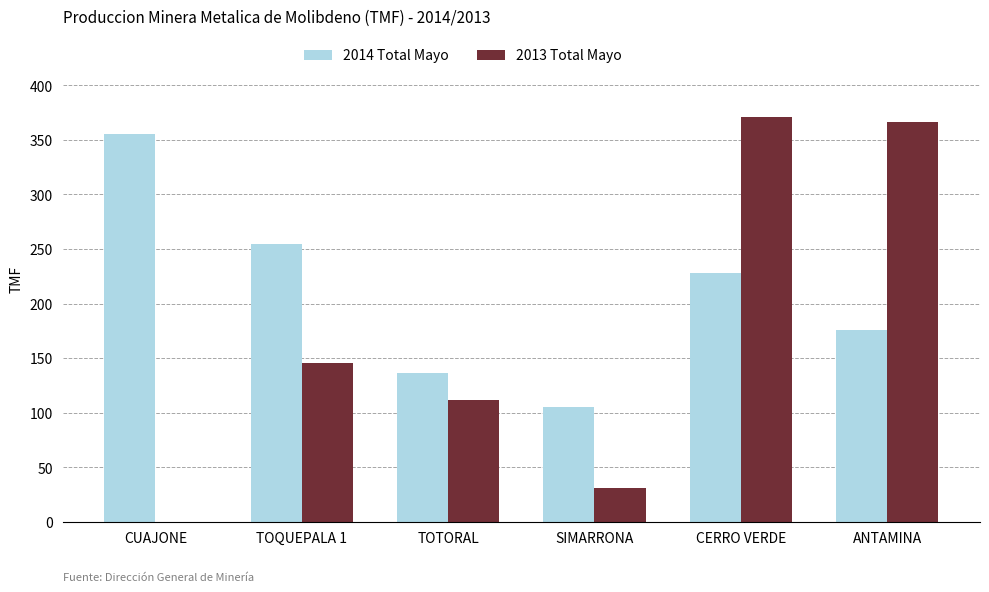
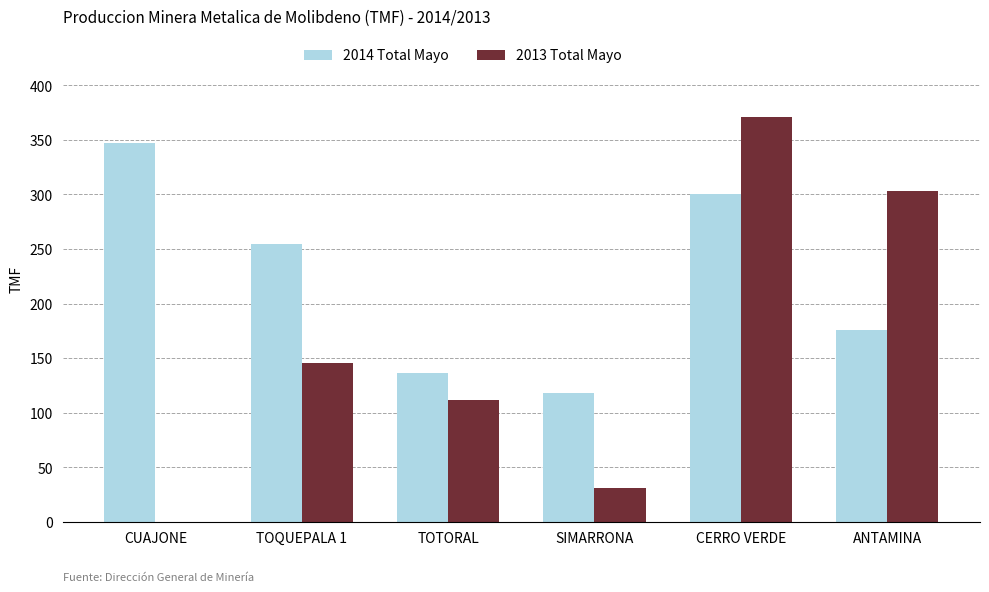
2014 Total Mayo, CUAJONE: 356 -> 347
2014 Total Mayo, SIMARRONA: 105 -> 118
2014 Total Mayo, CERRO VERDE: 228 -> 301
2013 Total Mayo, ANTAMINA: 366 -> 304
